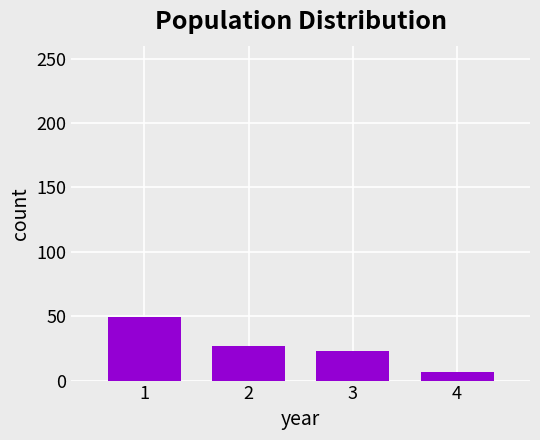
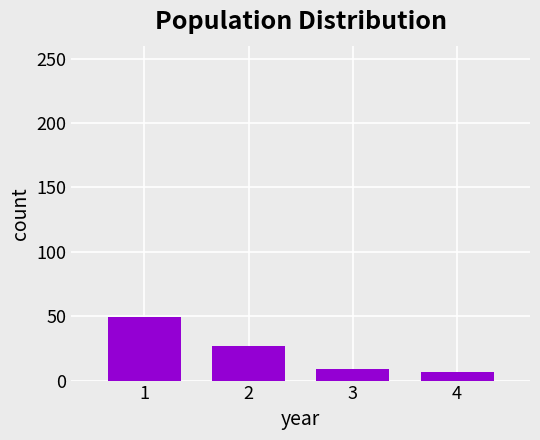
3: 23 -> 9
